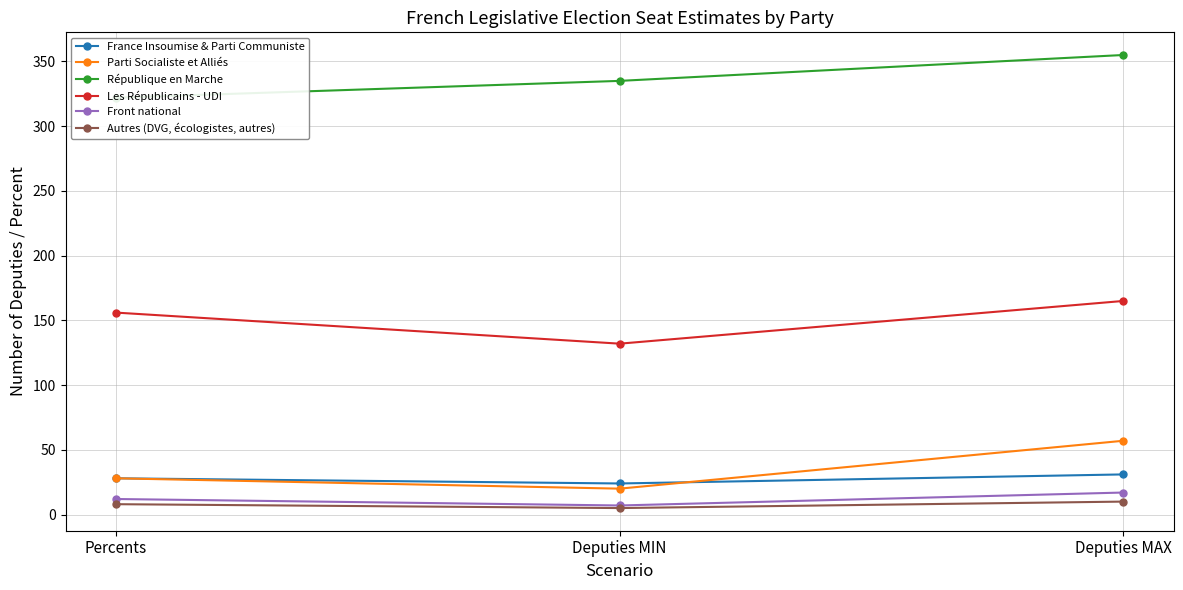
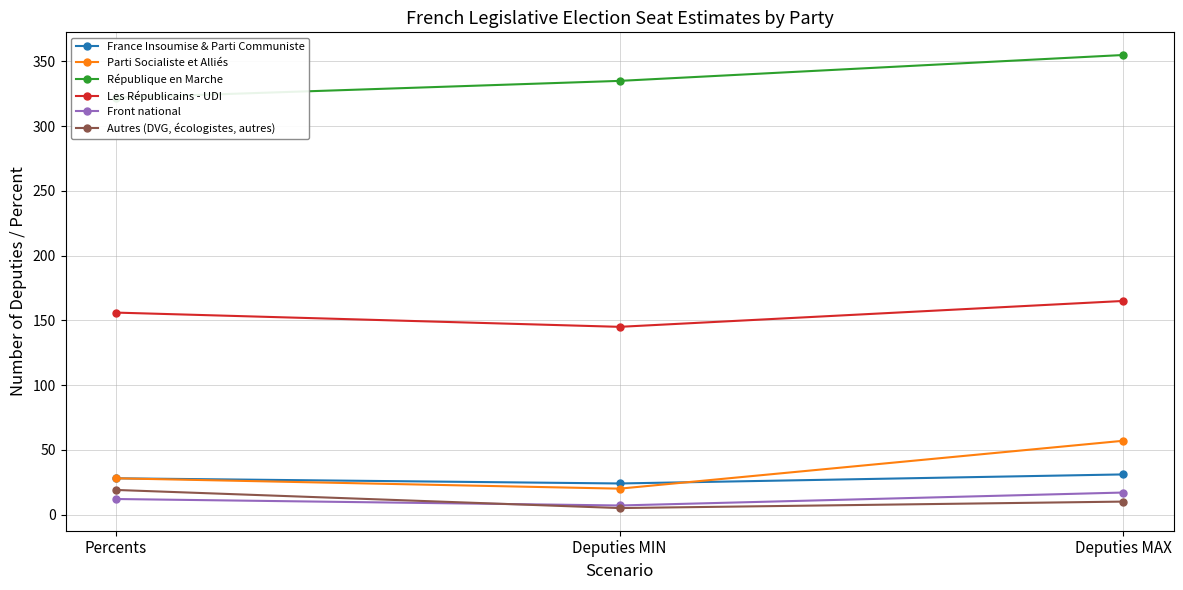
Autres (DVG, écologistes, autres), Percents: 8 -> 19
Les Républicains - UDI, Deputies MIN: 132 -> 145
